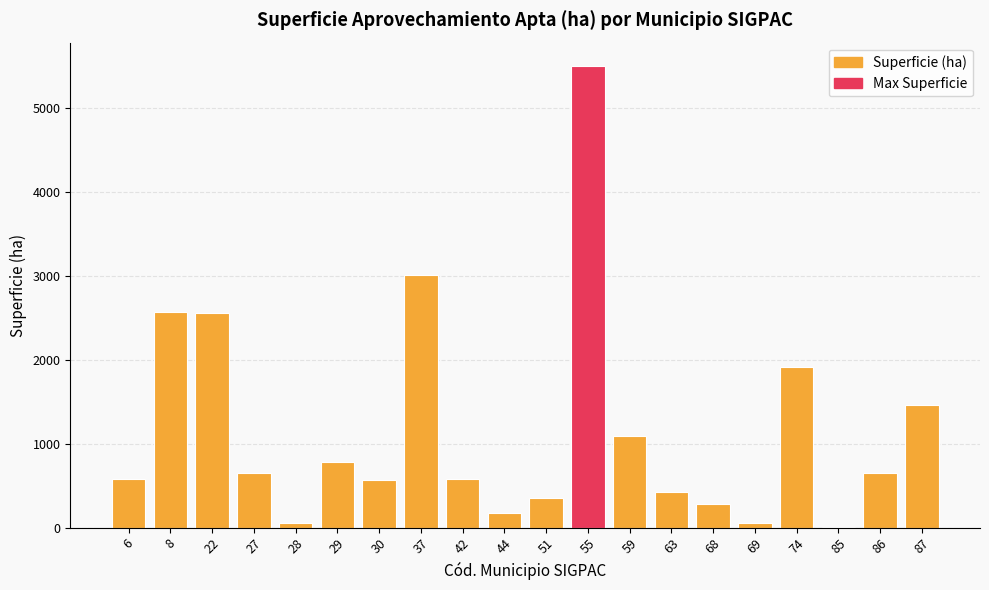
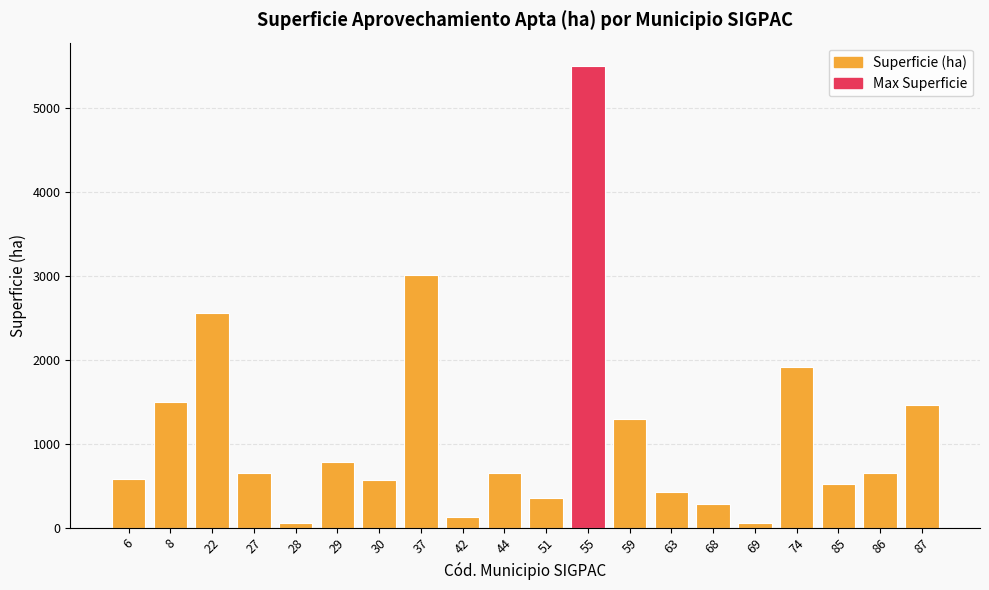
Superficie (ha), 8: 2600 -> 1500
Superficie (ha), 42: 600 -> 100
Superficie (ha), 44: 200 -> 600
Superficie (ha), 59: 1100 -> 1300
Superficie (ha), 85: 0 -> 500
